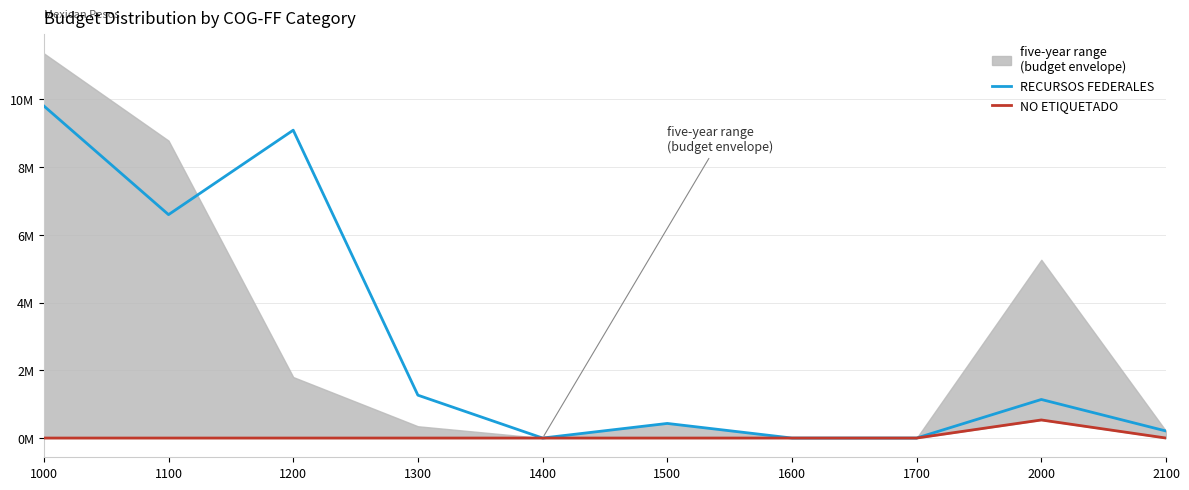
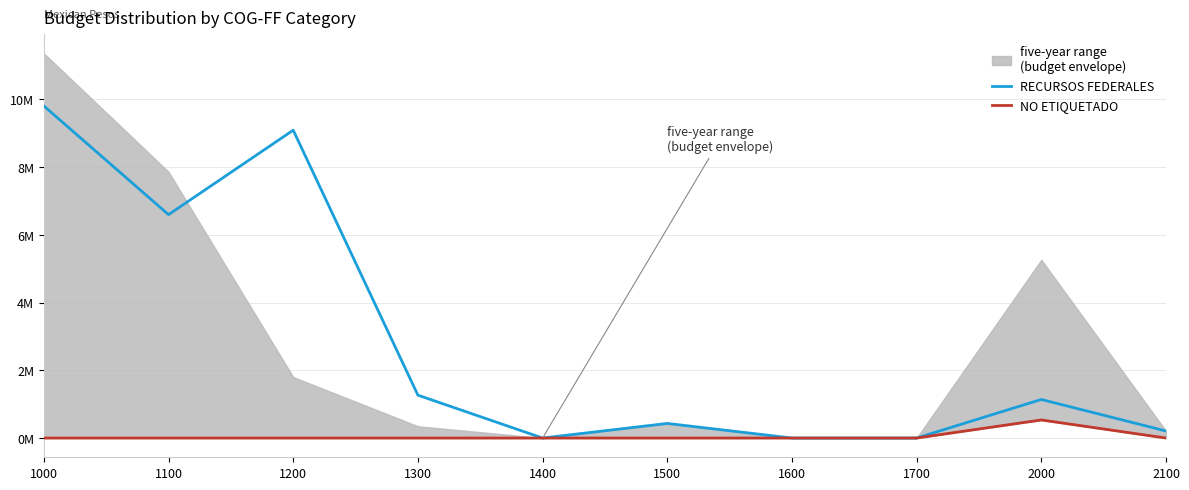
five-year range (budget envelope), 1100: 8800000 -> 7900000
